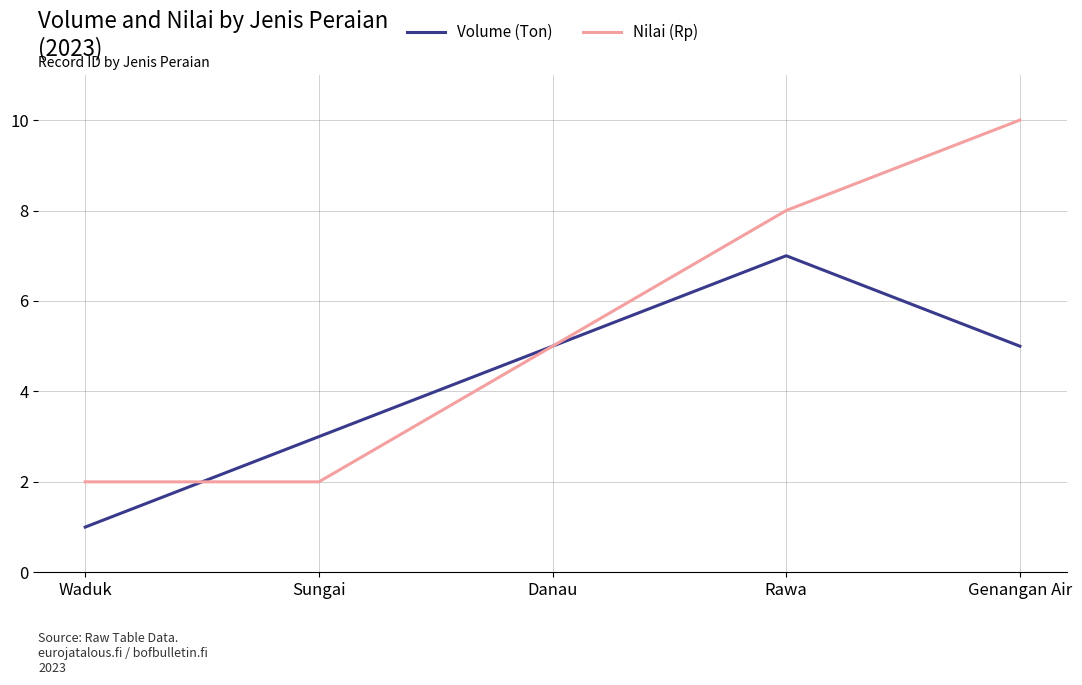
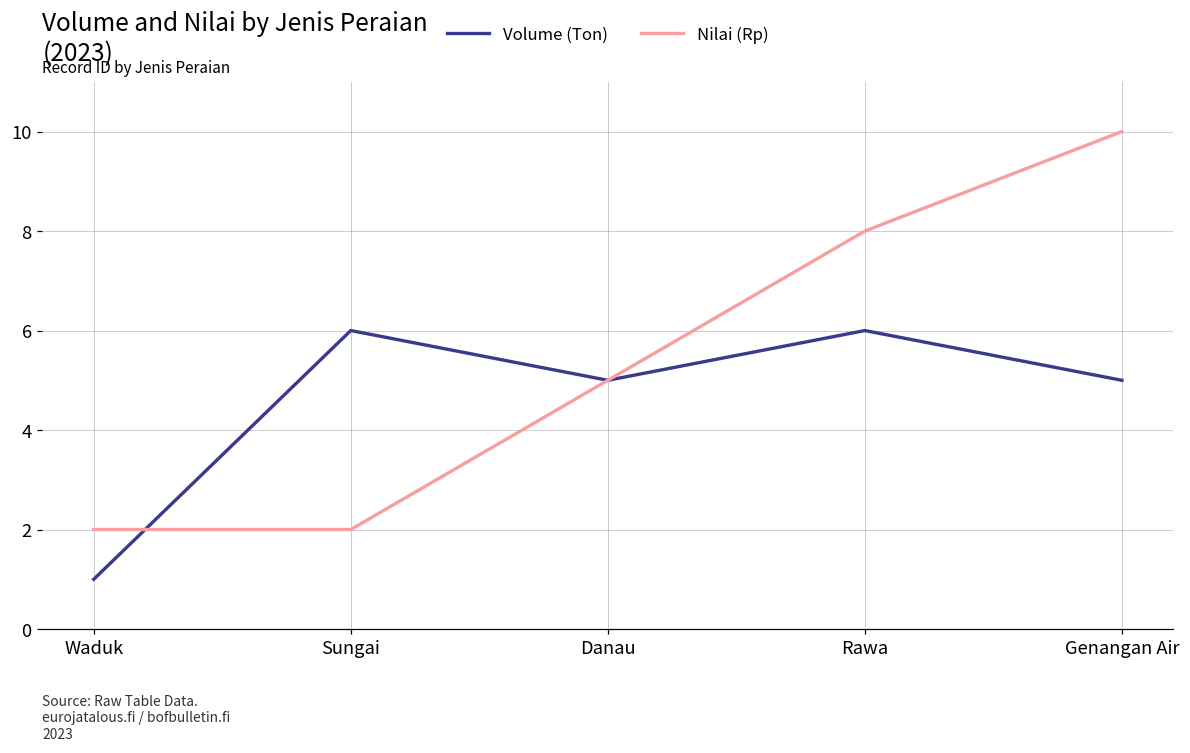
Volume (Ton), Sungai: 3 -> 6
Volume (Ton), Rawa: 7 -> 6
